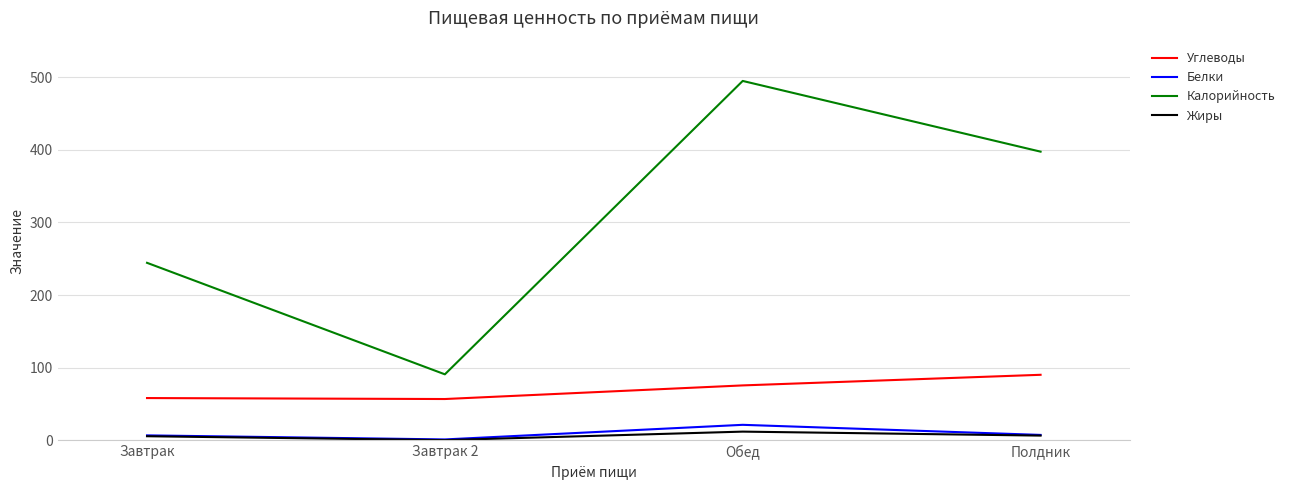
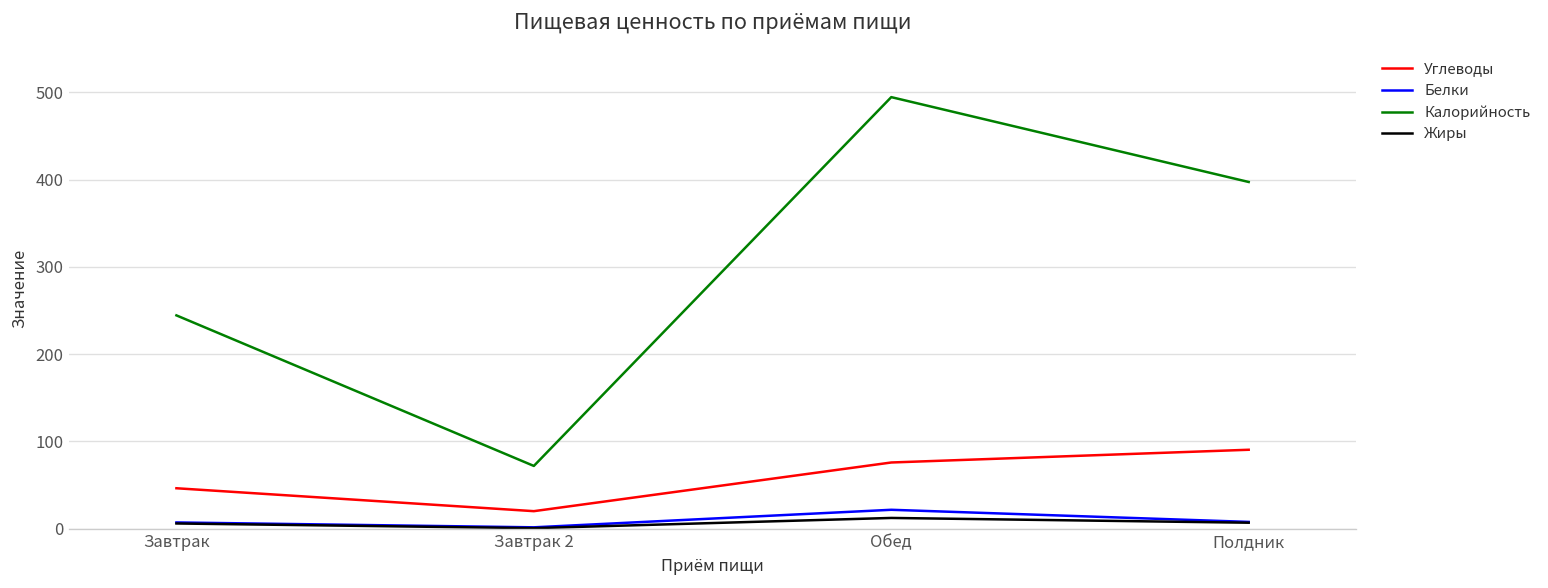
Углеводы, Завтрак: 60 -> 50
Углеводы, Завтрак 2: 60 -> 20
Калорийность, Завтрак 2: 90 -> 70
